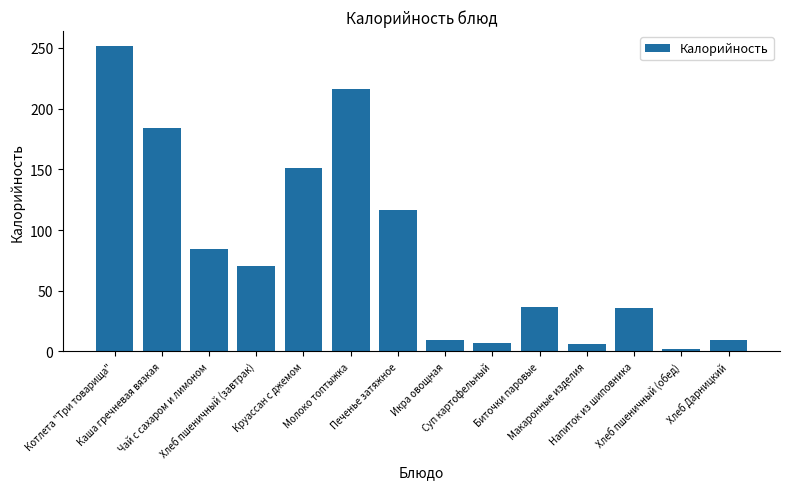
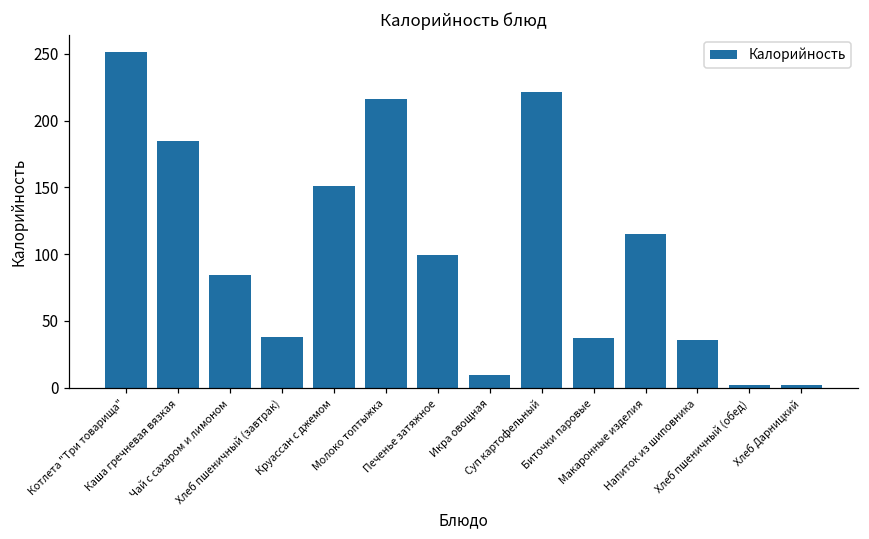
Хлеб пшеничный (завтрак): 70 -> 38
Печенье затяжное: 117 -> 99
Суп картофельный: 7 -> 221
Макаронные изделия: 6 -> 115
Хлеб Дарницкий: 10 -> 2
